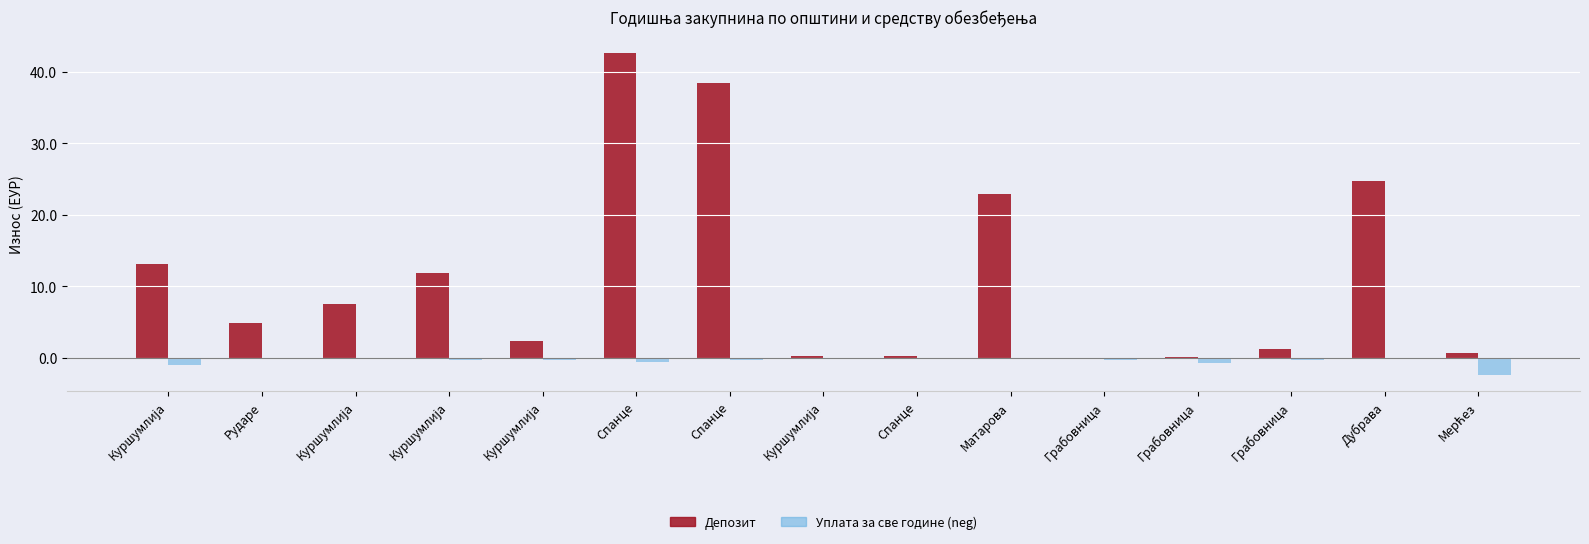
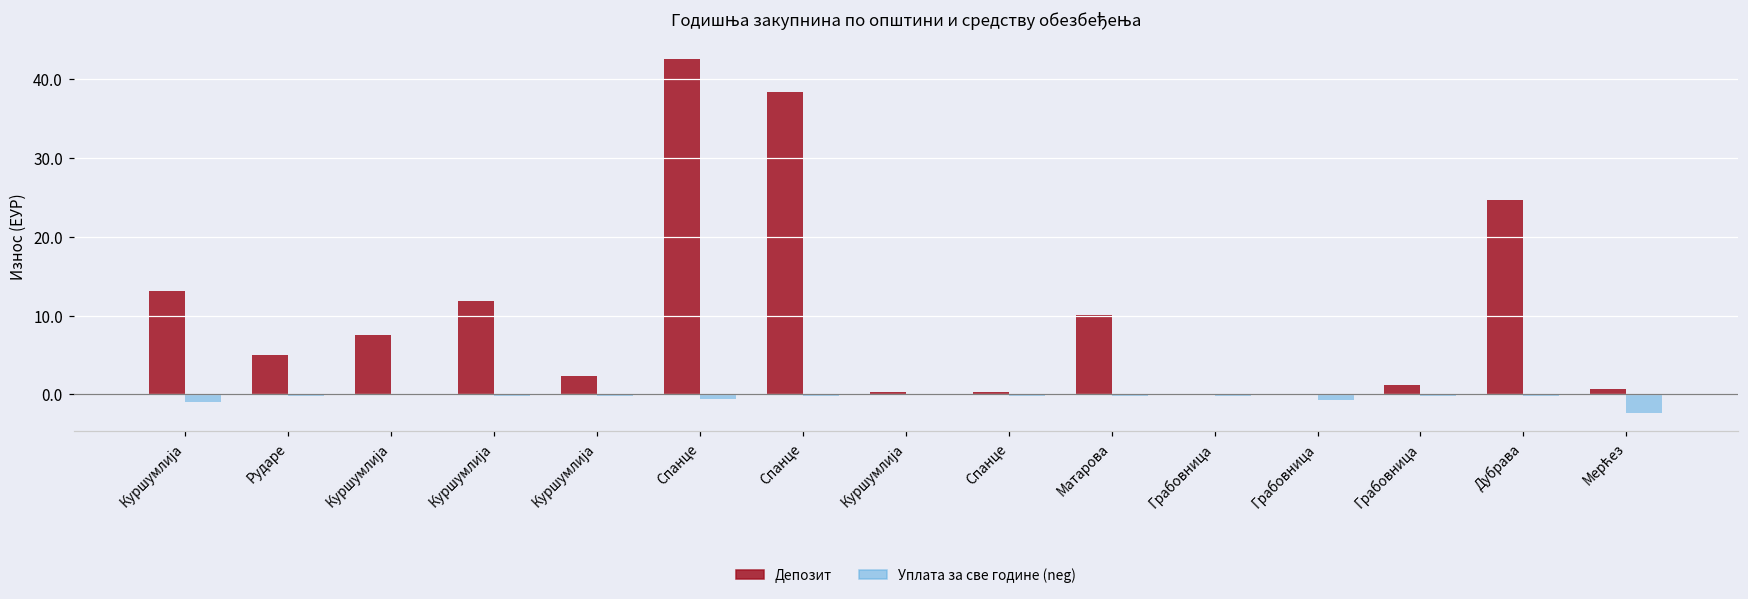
Депозит, Матарова: 23 -> 10
